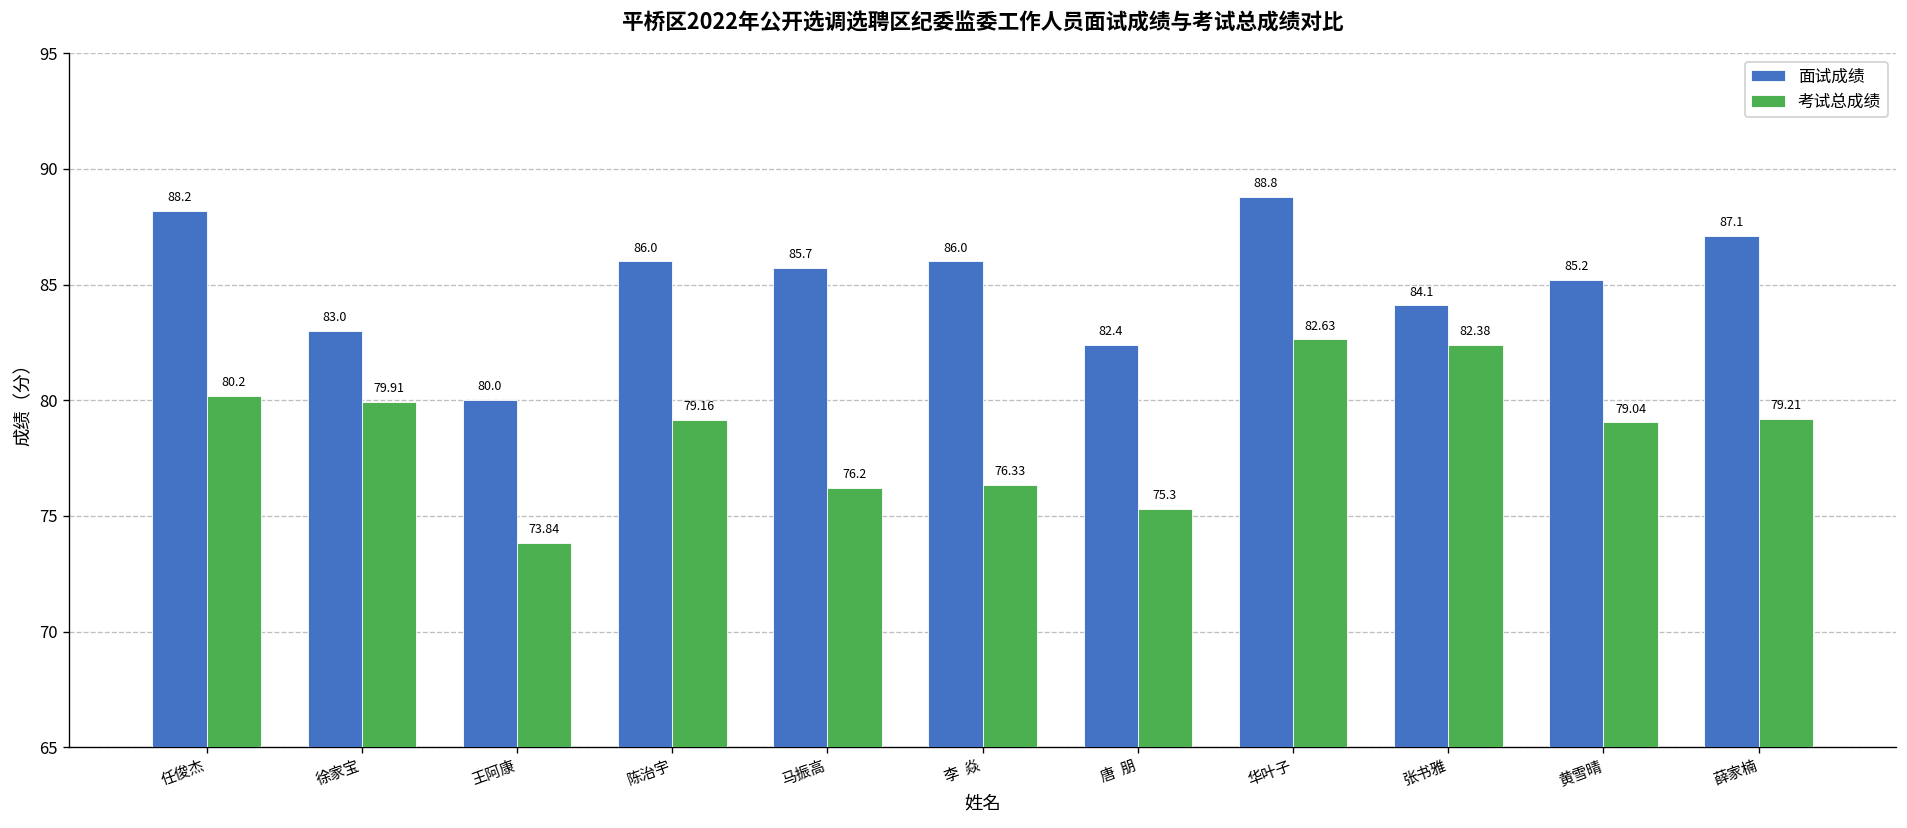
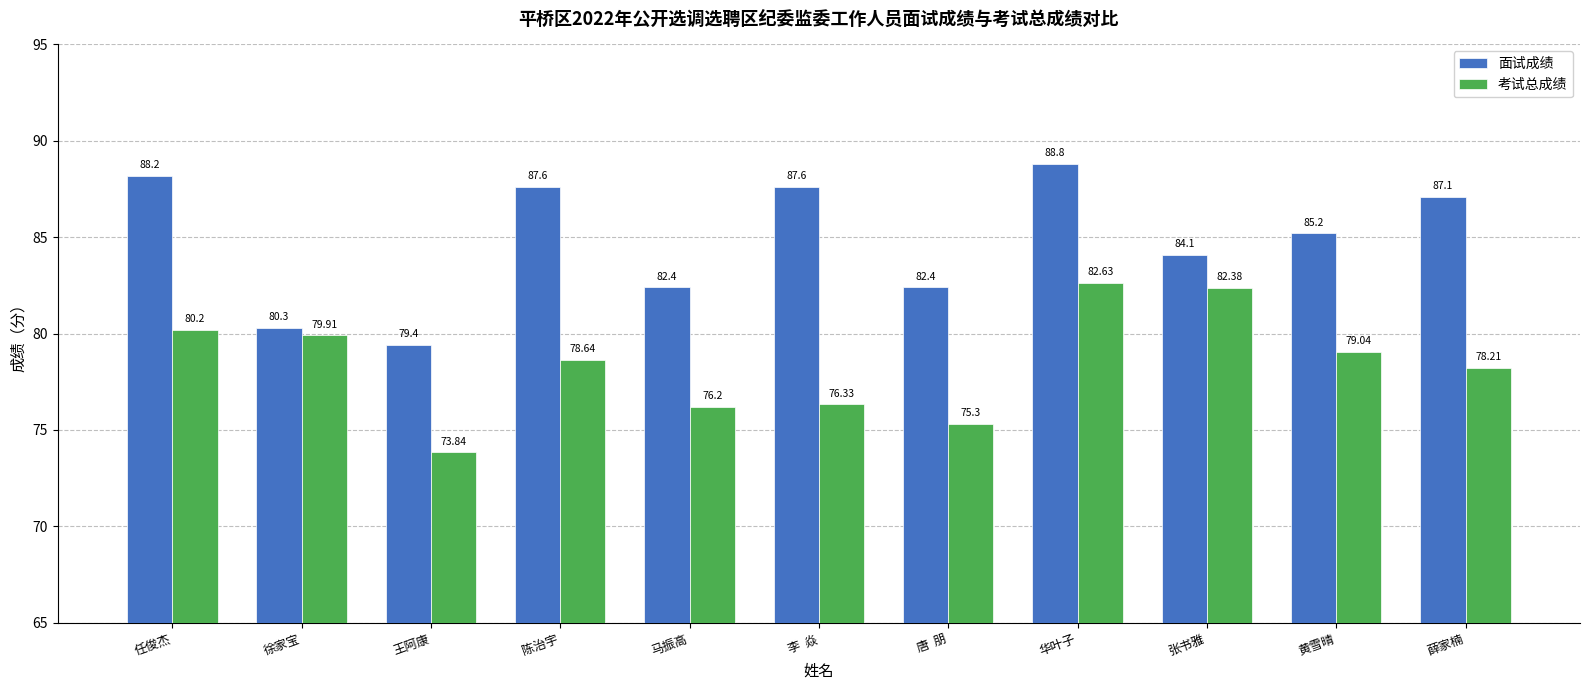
面试成绩, 徐家宝: 83.0 -> 80.3
面试成绩, 王阿康: 80.0 -> 79.4
面试成绩, 陈治宇: 86.0 -> 87.6
考试总成绩, 陈治宇: 79.16 -> 78.64
面试成绩, 马振高: 85.7 -> 82.4
面试成绩, 李 焱: 86.0 -> 87.6
考试总成绩, 薛家楠: 79.21 -> 78.21
